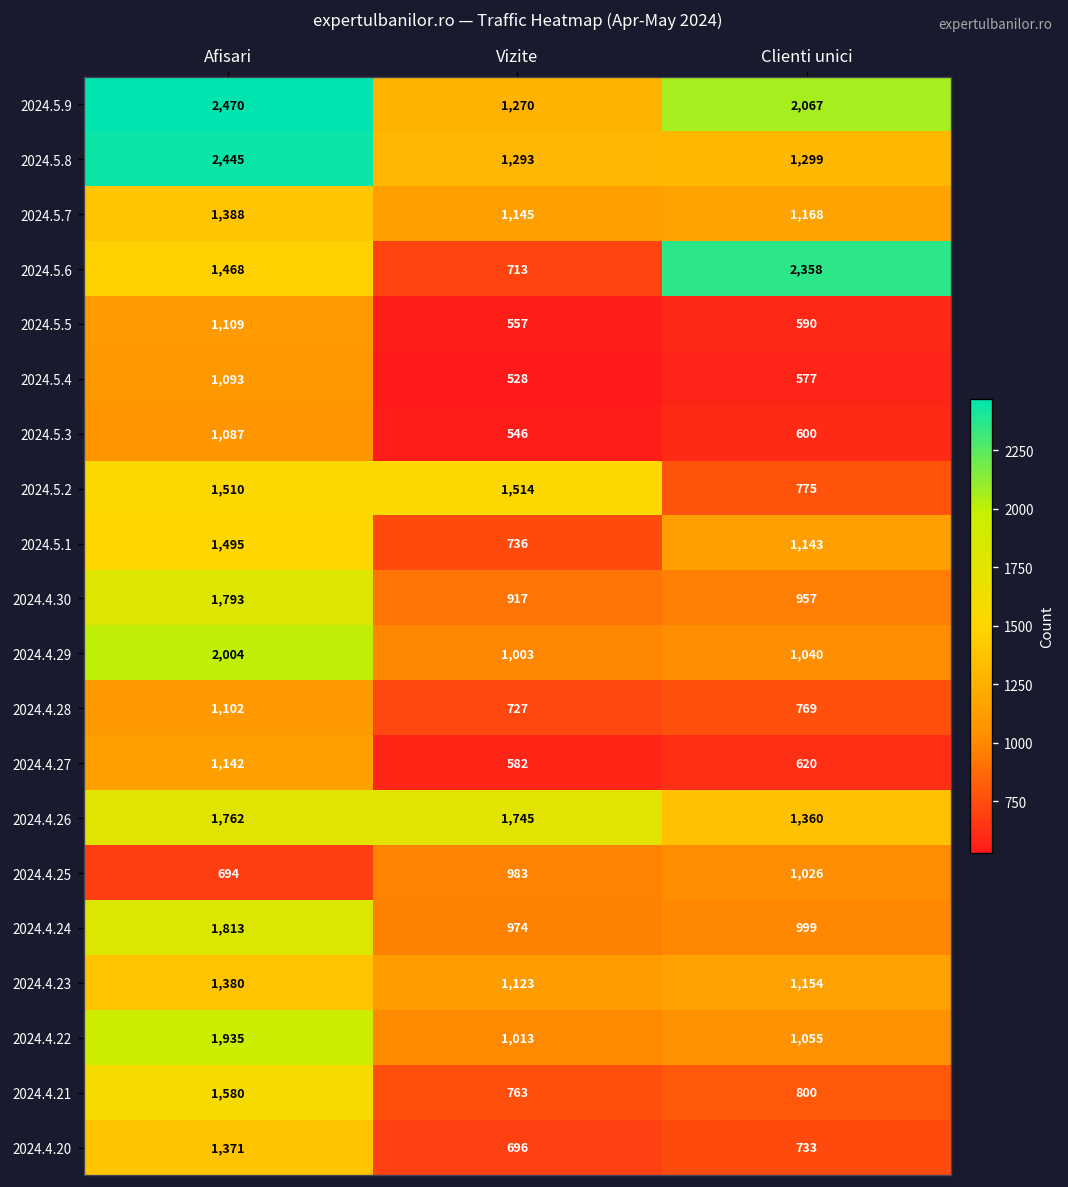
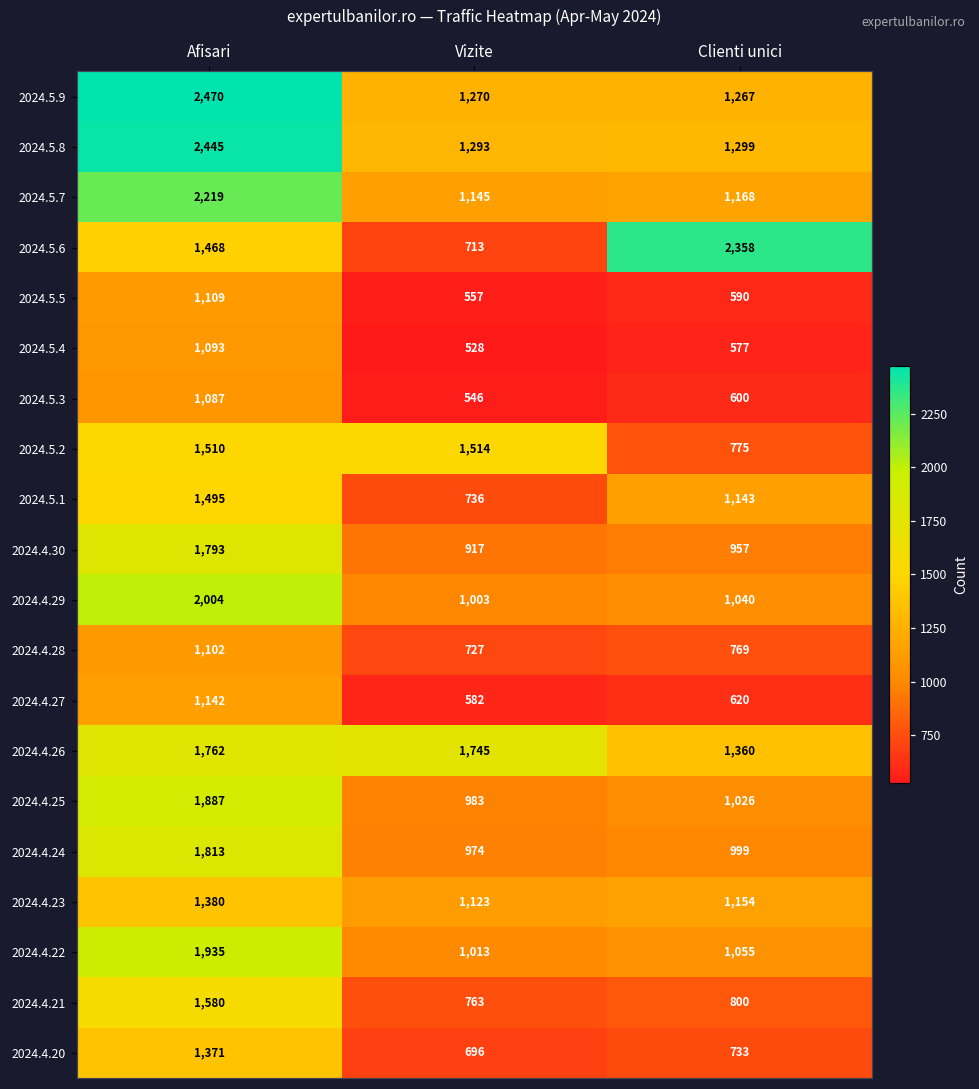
2024.5.9, Clienti unici: 2,067 -> 1,267
2024.5.7, Afisari: 1,388 -> 2,219
2024.4.25, Afisari: 694 -> 1,887
